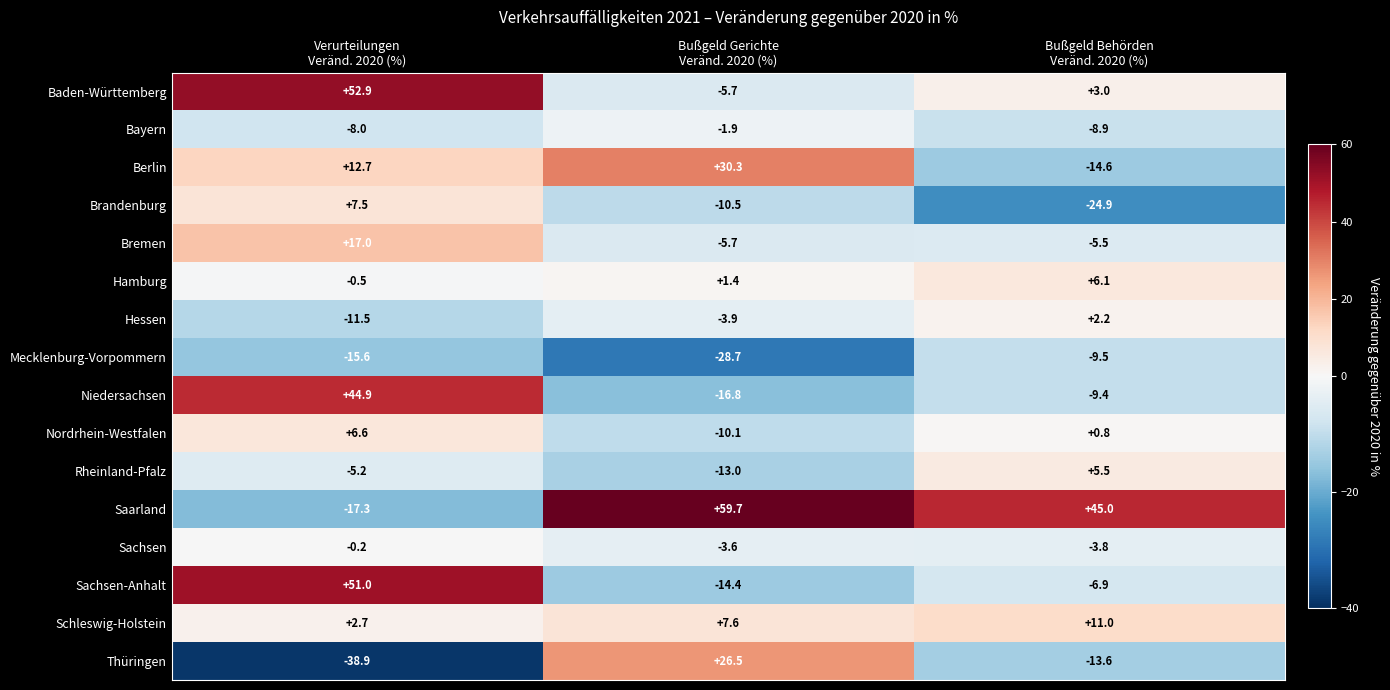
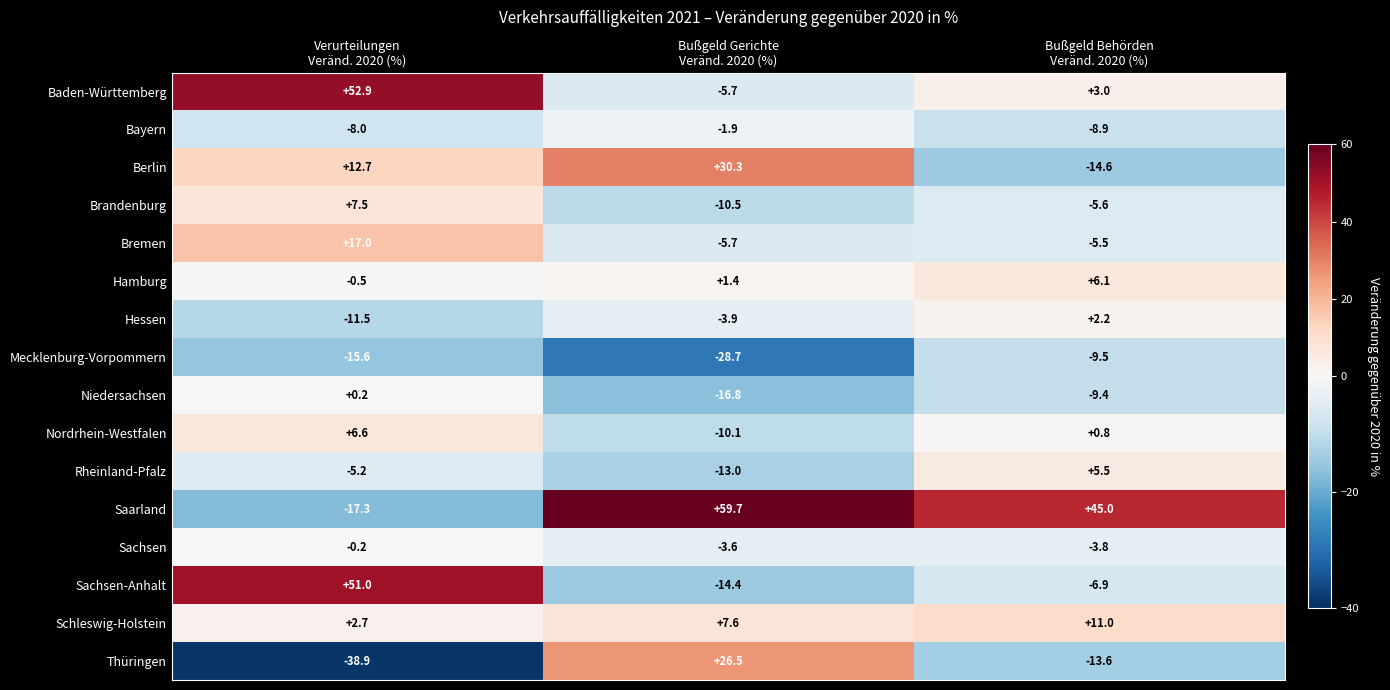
Brandenburg, Bußgeld Behörden Veränd. 2020 (%): -24.9 -> -5.6
Niedersachsen, Verurteilungen Veränd. 2020 (%): +44.9 -> +0.2
